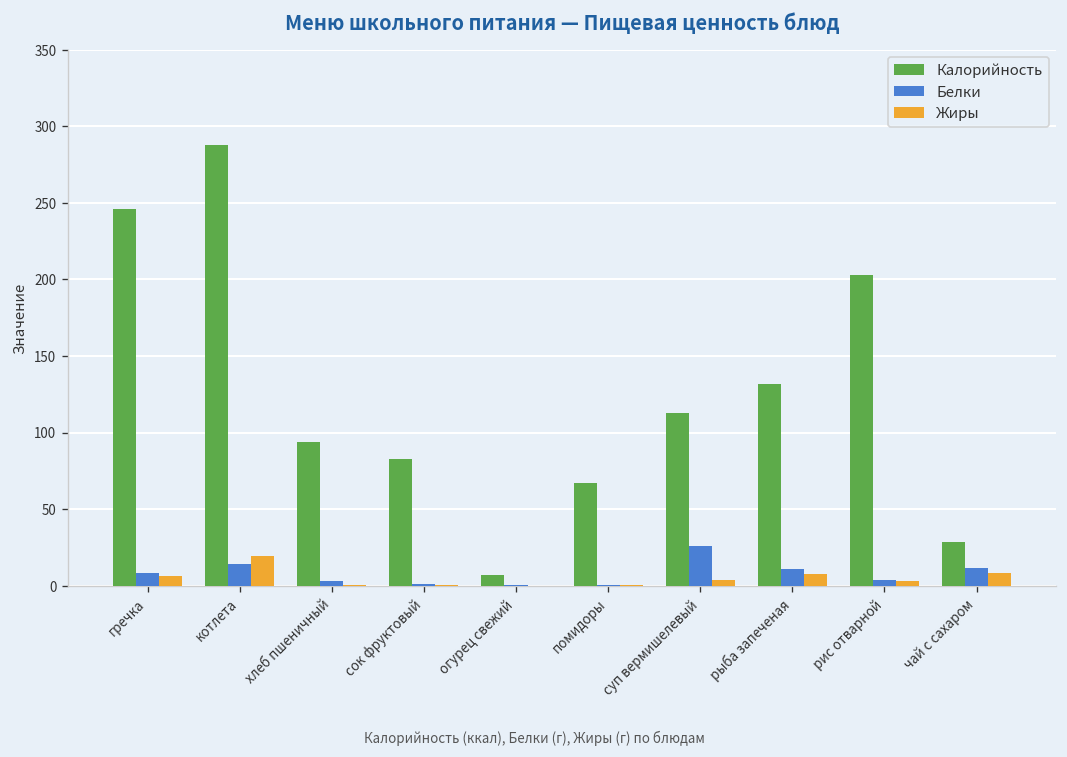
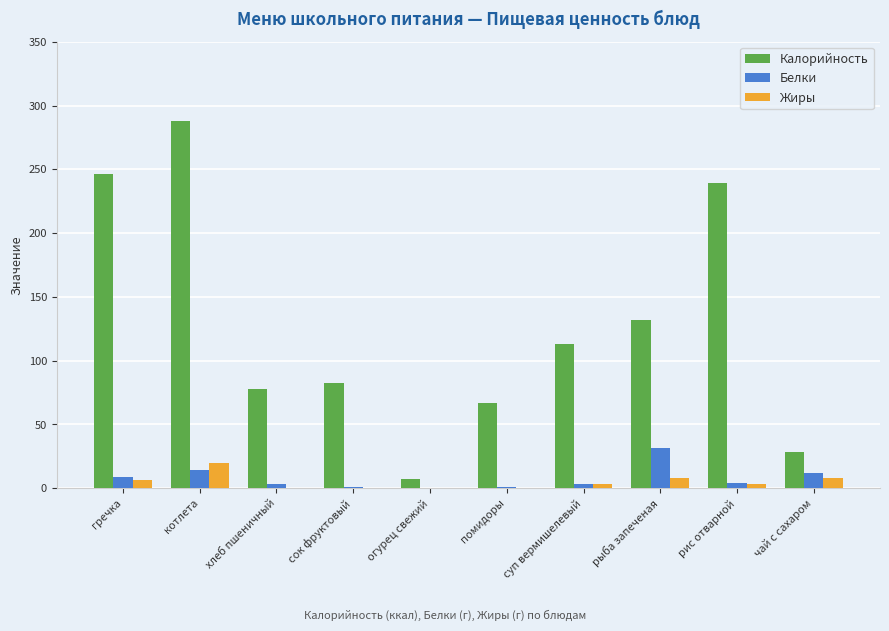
Калорийность, хлеб пшеничный: 94 -> 78
Белки, суп вермишелевый: 26 -> 4
Белки, рыба запеченая: 11 -> 32
Калорийность, рис отварной: 203 -> 240
